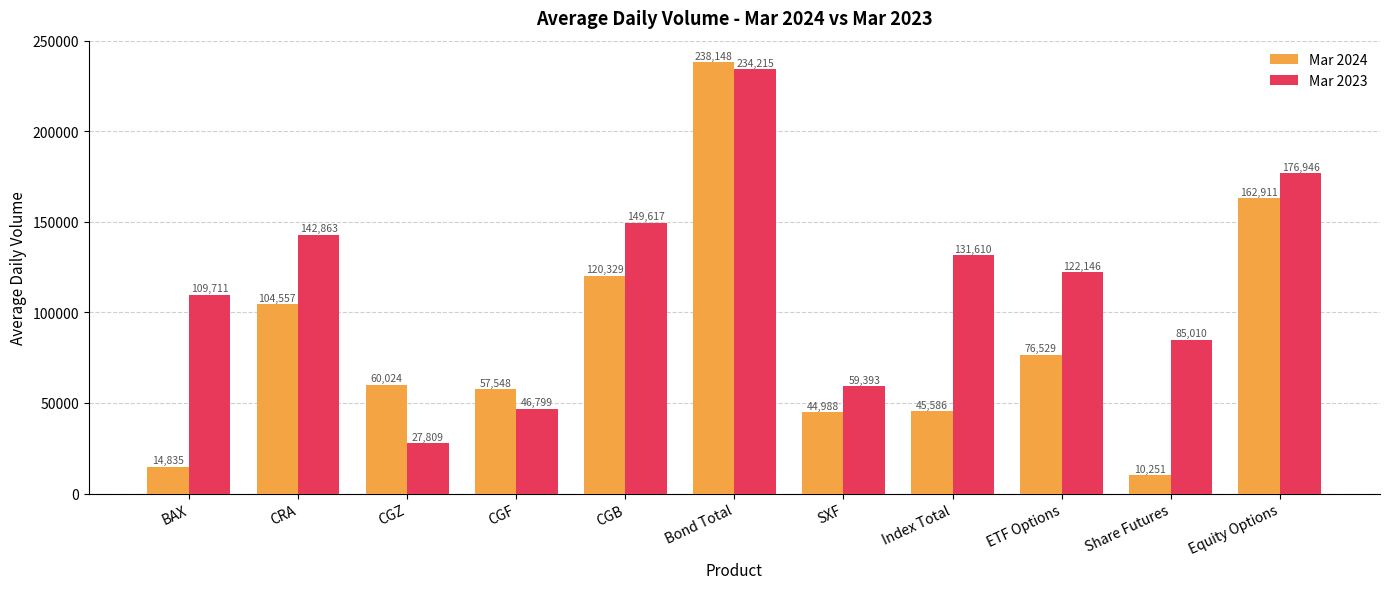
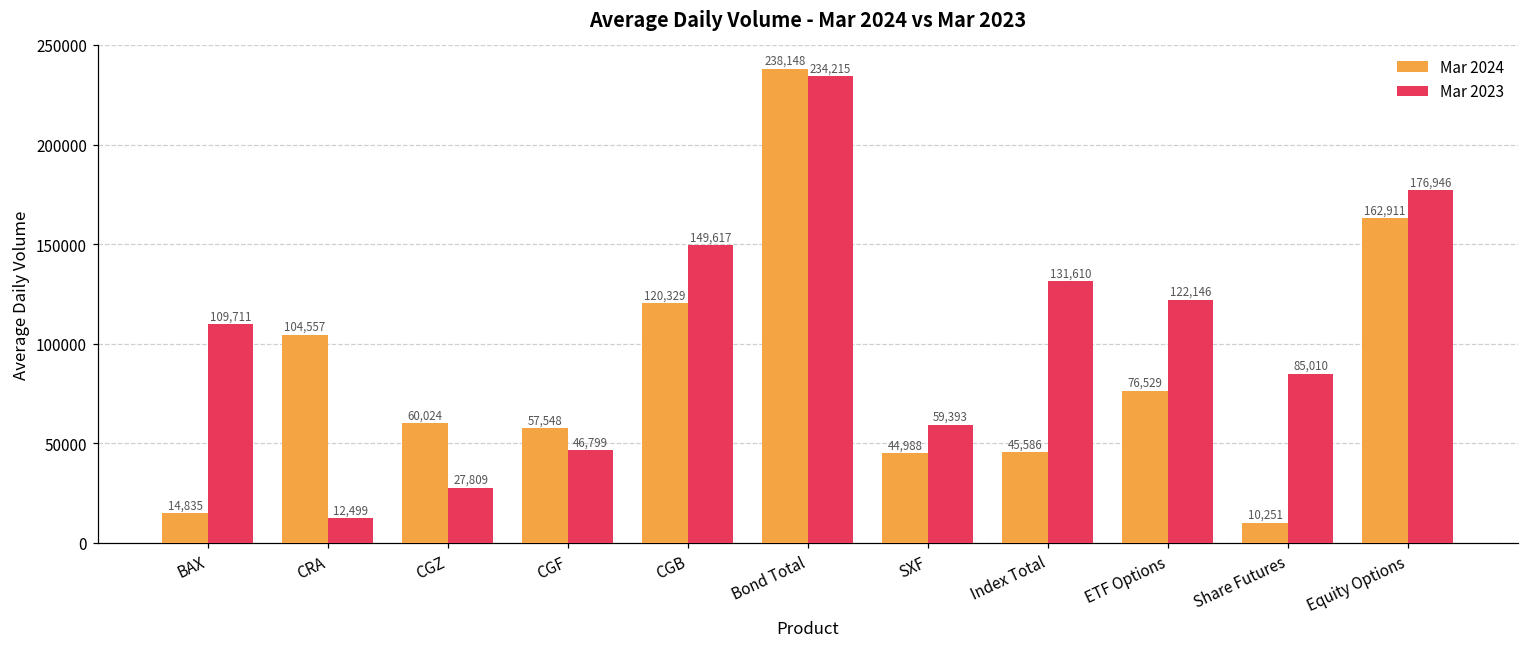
Mar 2023, CRA: 142,863 -> 12,499
